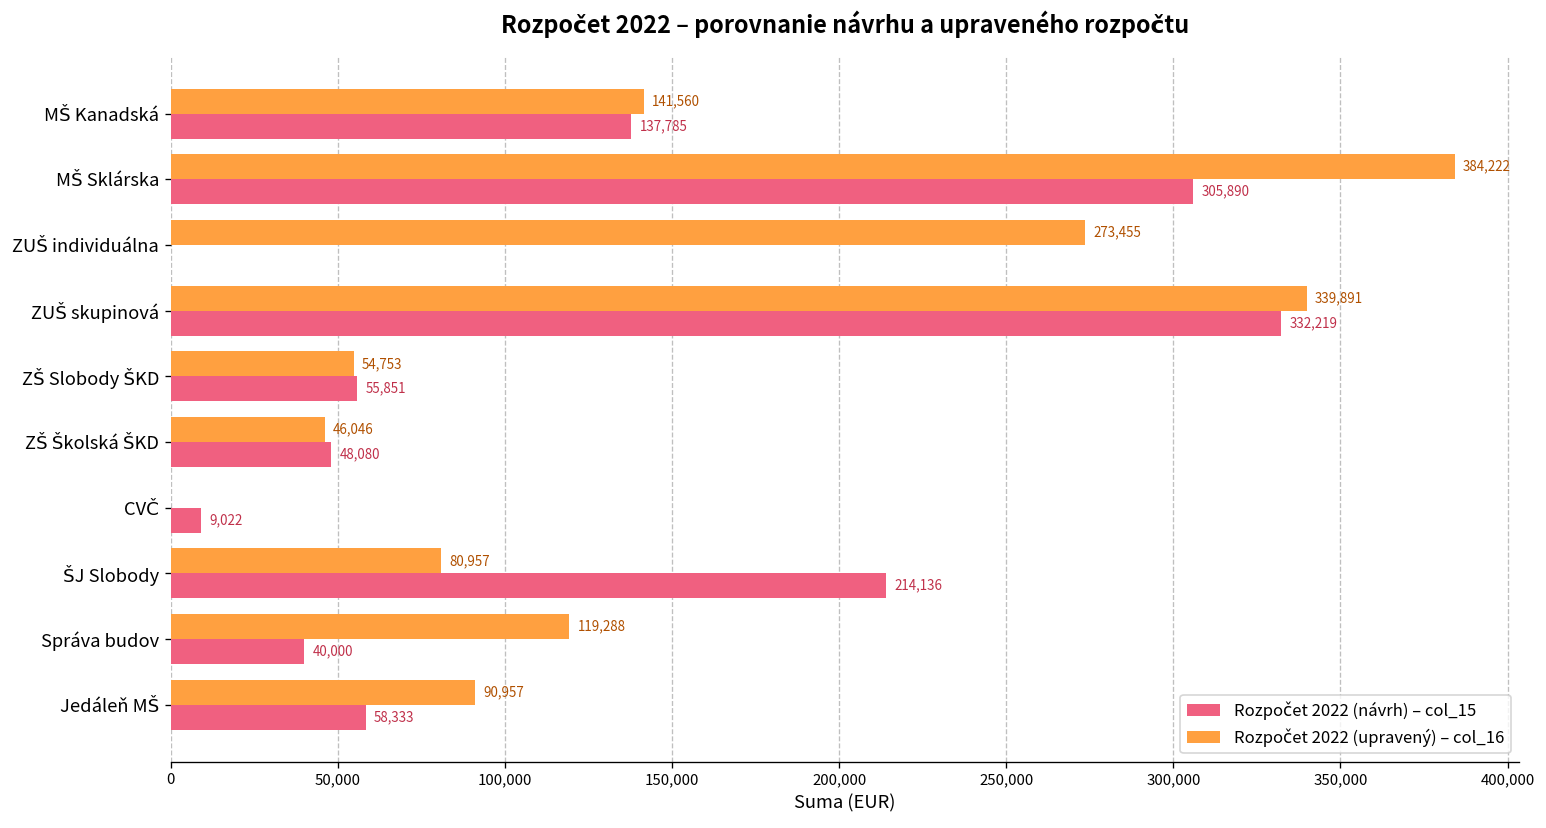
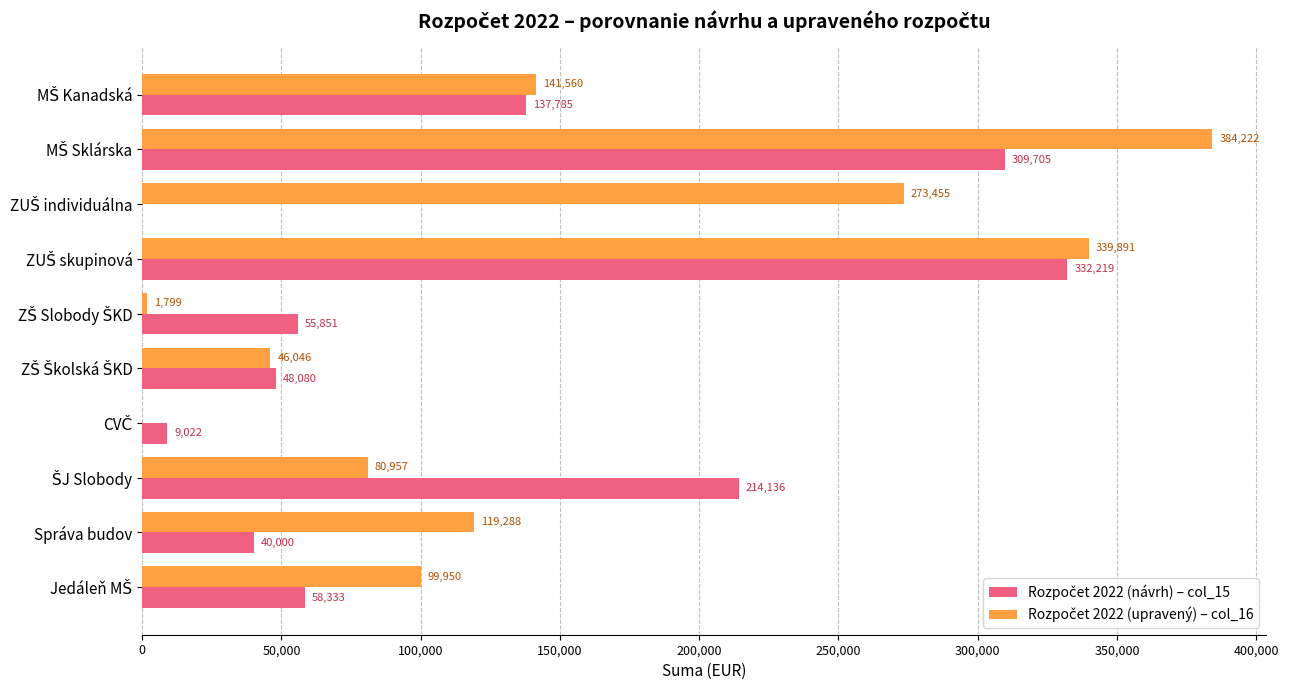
Rozpočet 2022 (návrh) – col_15, MŠ Sklárska: 305,890 -> 309,705
Rozpočet 2022 (upravený) – col_16, ZŠ Slobody ŠKD: 54,753 -> 1,799
Rozpočet 2022 (upravený) – col_16, Jedáleň MŠ: 90,957 -> 99,950
